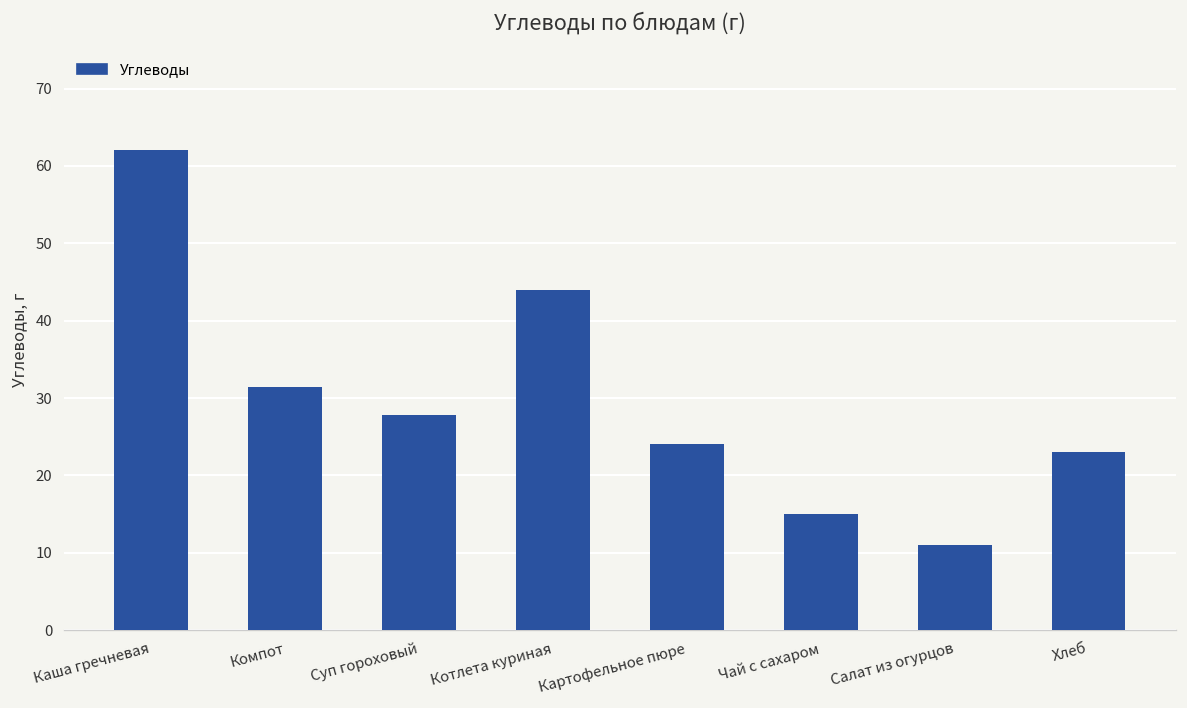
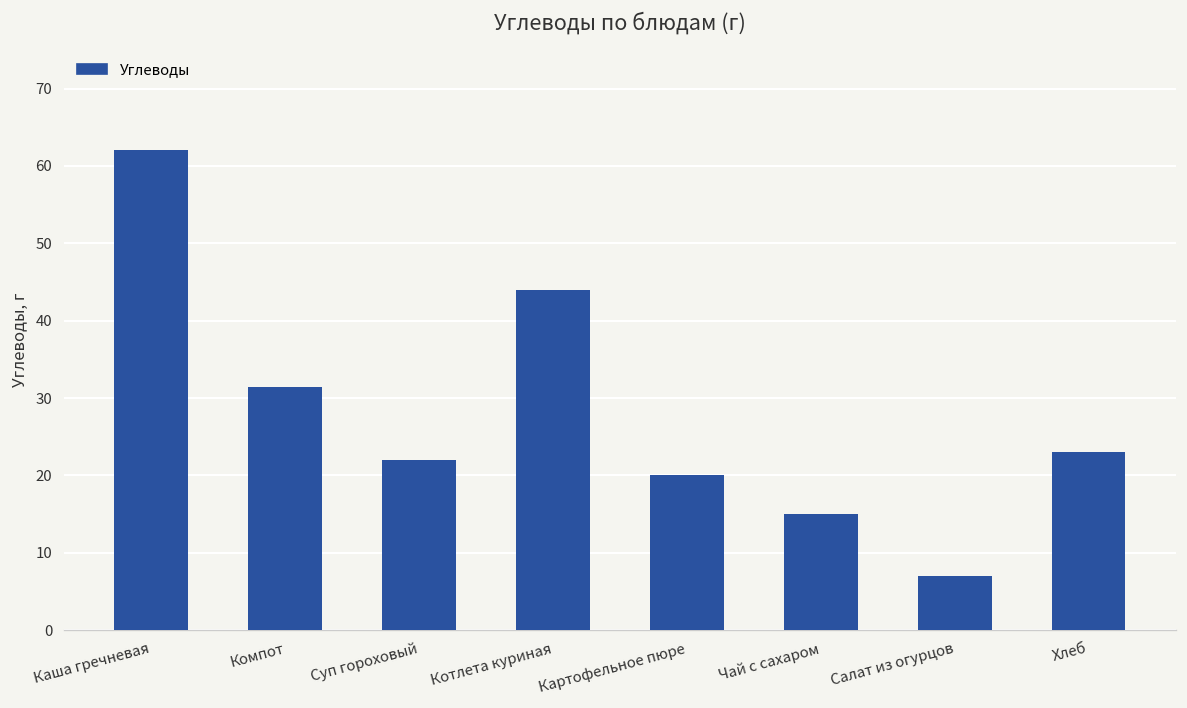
Суп гороховый: 28 -> 22
Картофельное пюре: 24 -> 20
Салат из огурцов: 11 -> 7
